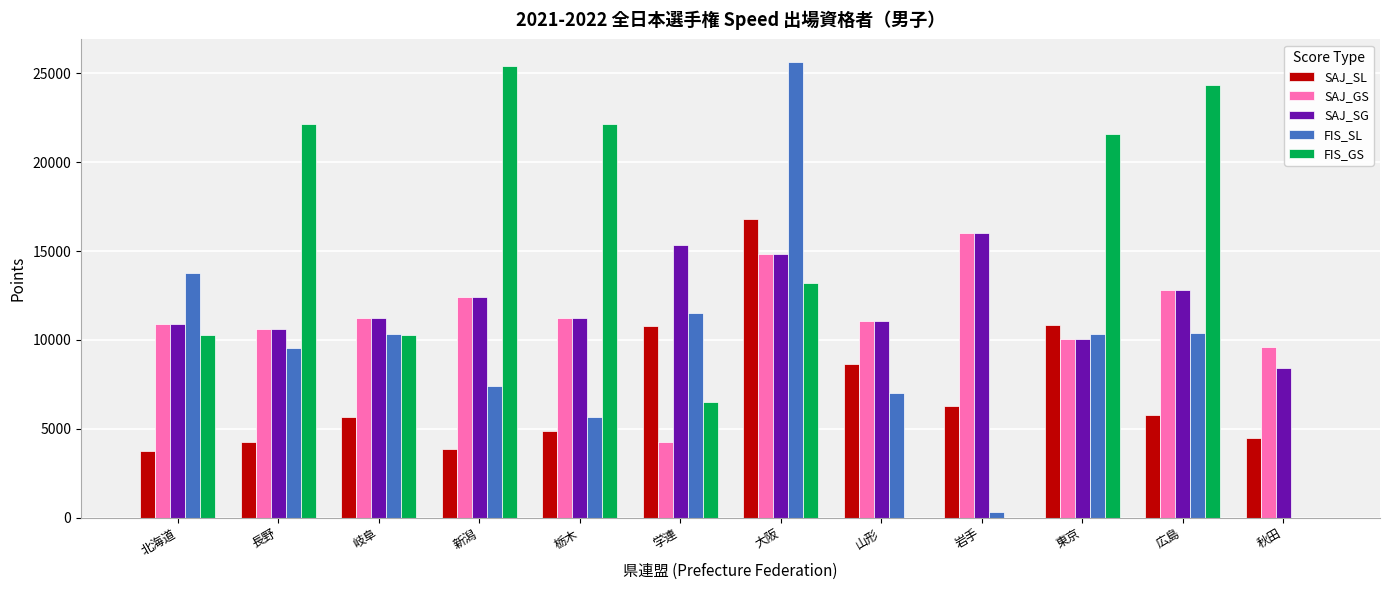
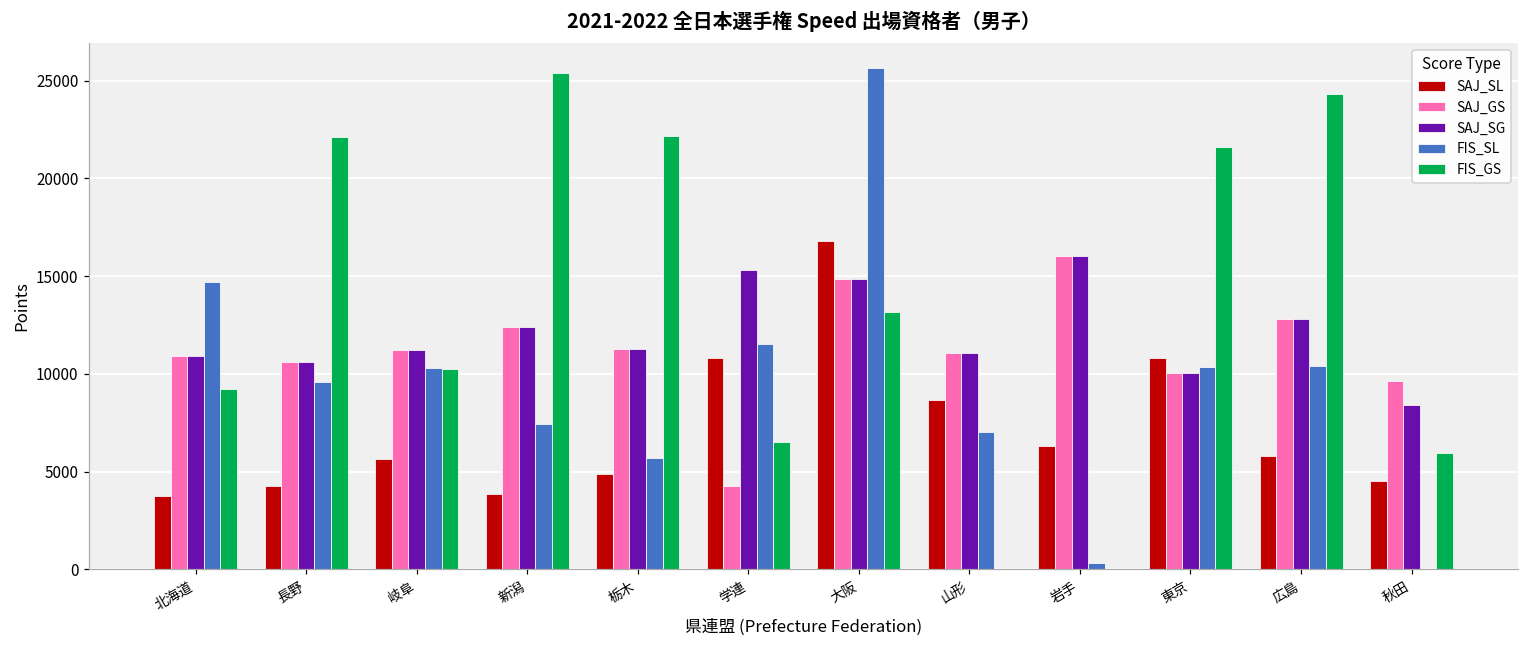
FIS_SL, 北海道: 13800 -> 14700
FIS_GS, 北海道: 10300 -> 9200
FIS_GS, 秋田: 0 -> 5900
